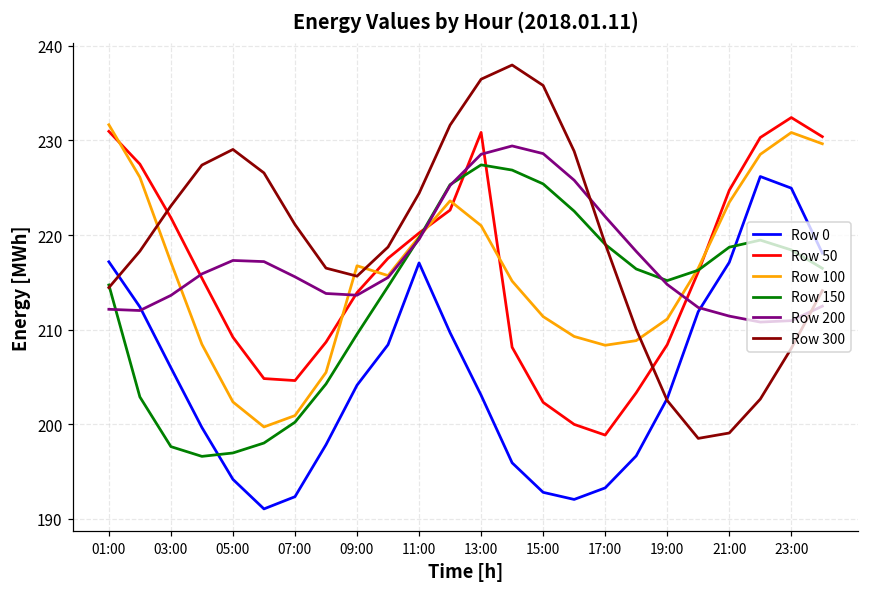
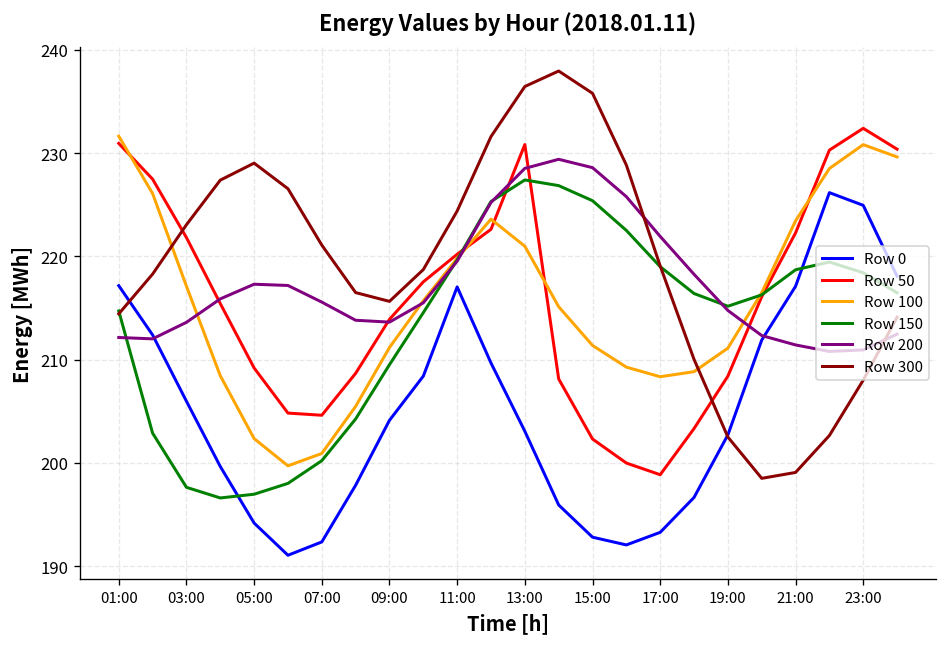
Row 100, 09:00: 217 -> 211
Row 50, 21:00: 225 -> 222
